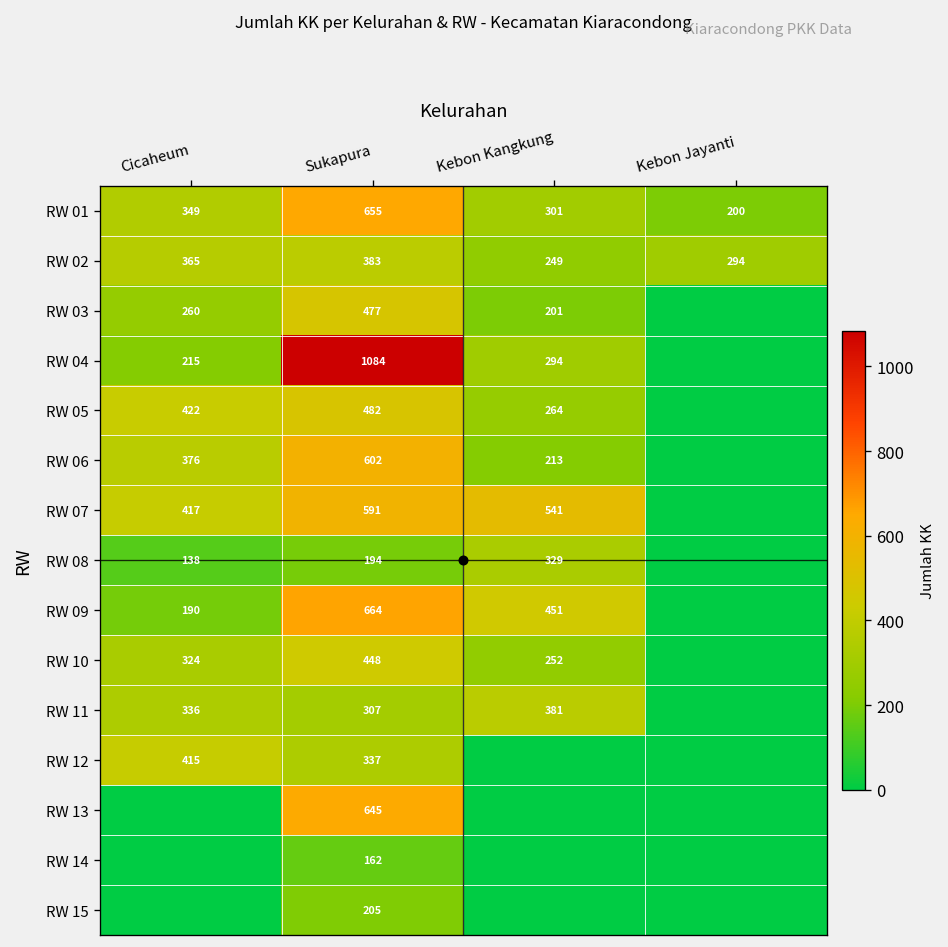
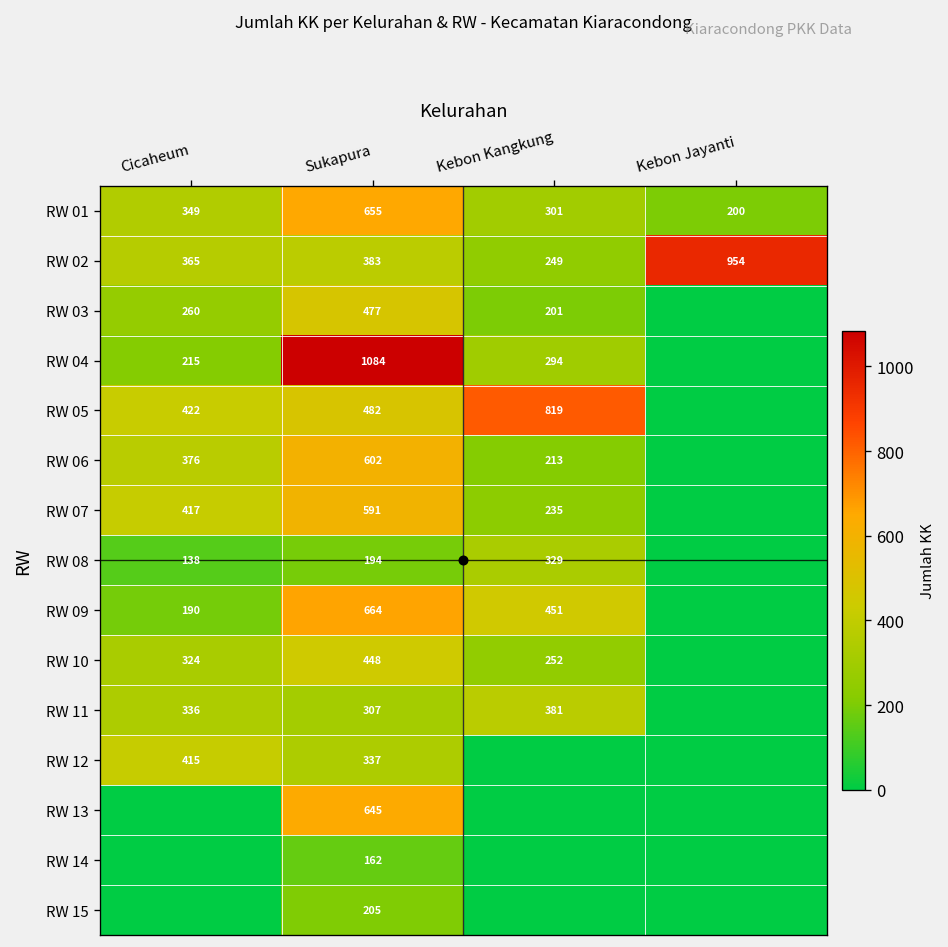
RW 02, Kebon Jayanti: 294 -> 954
RW 05, Kebon Kangkung: 264 -> 819
RW 07, Kebon Kangkung: 541 -> 235
